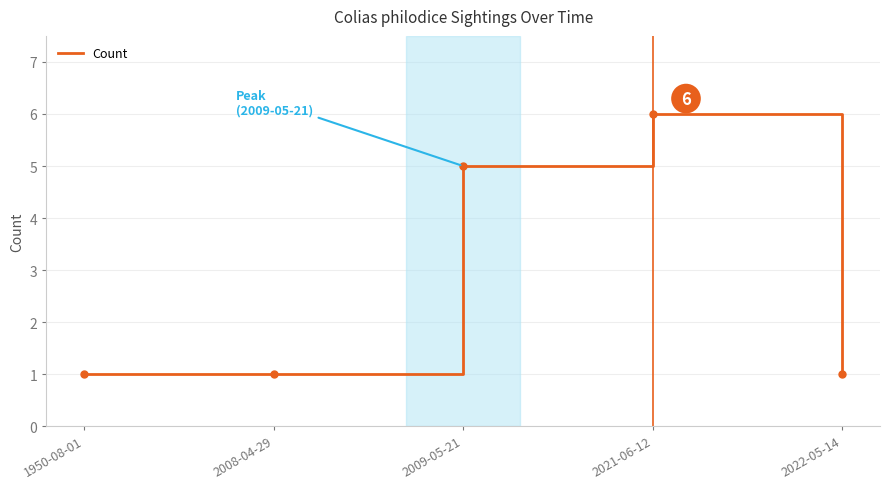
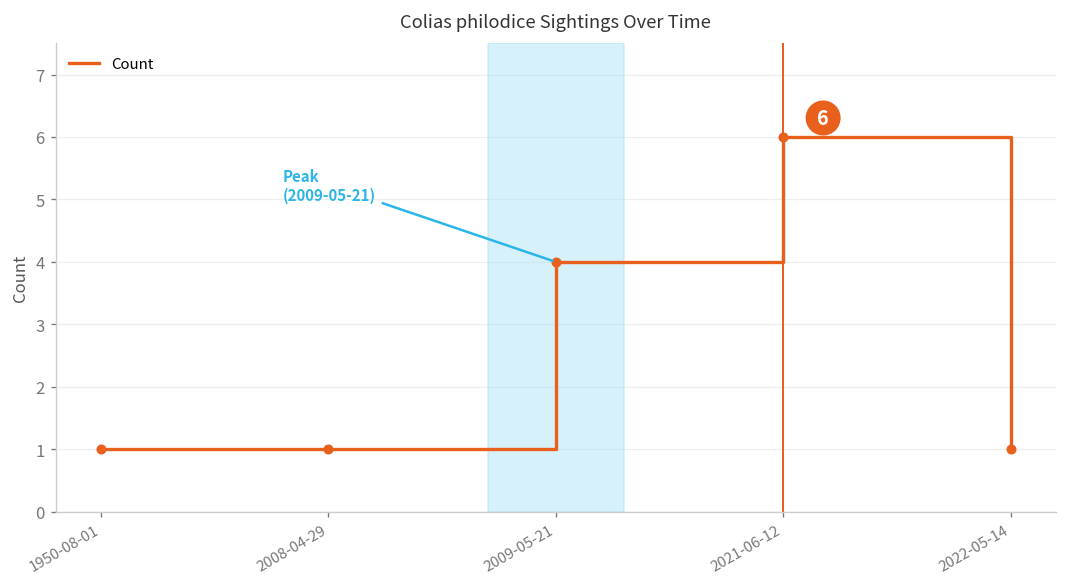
2009-05-21: 5 -> 4
